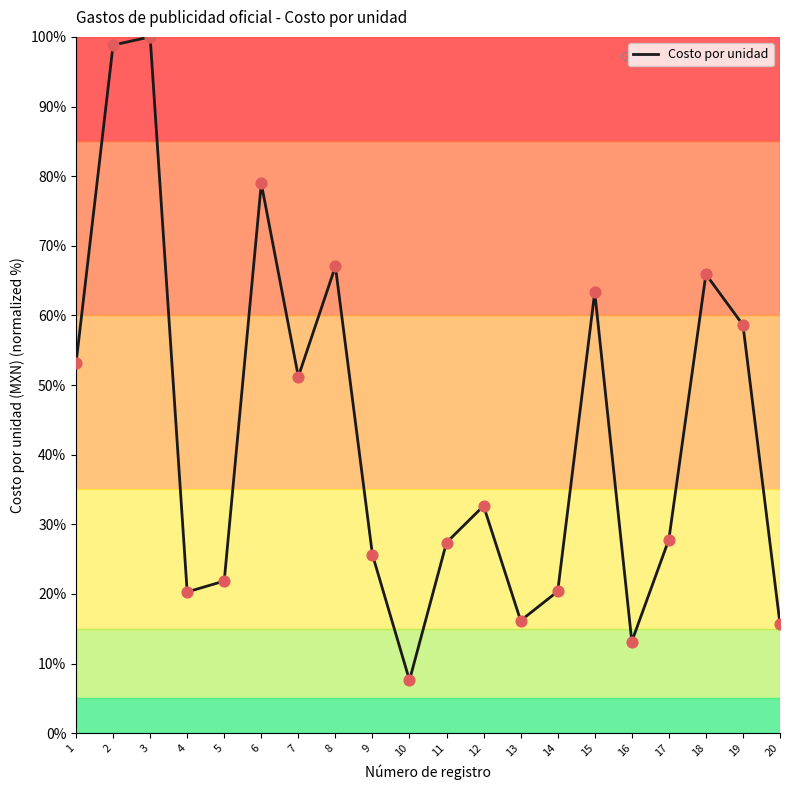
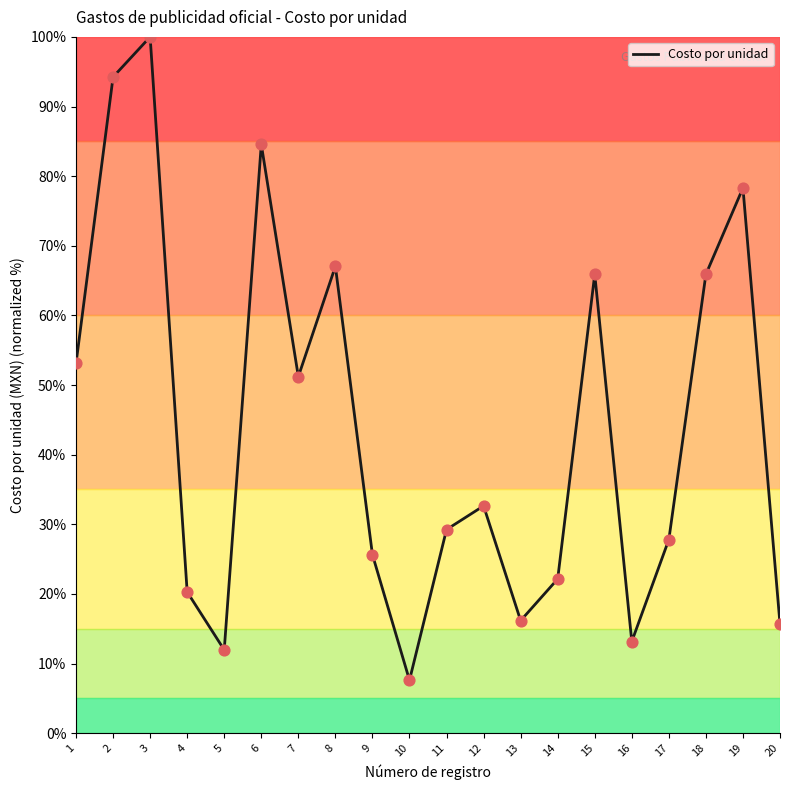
2: 99% -> 94%
5: 22% -> 12%
6: 79% -> 85%
11: 27% -> 29%
14: 20% -> 22%
15: 63% -> 66%
19: 59% -> 78%
